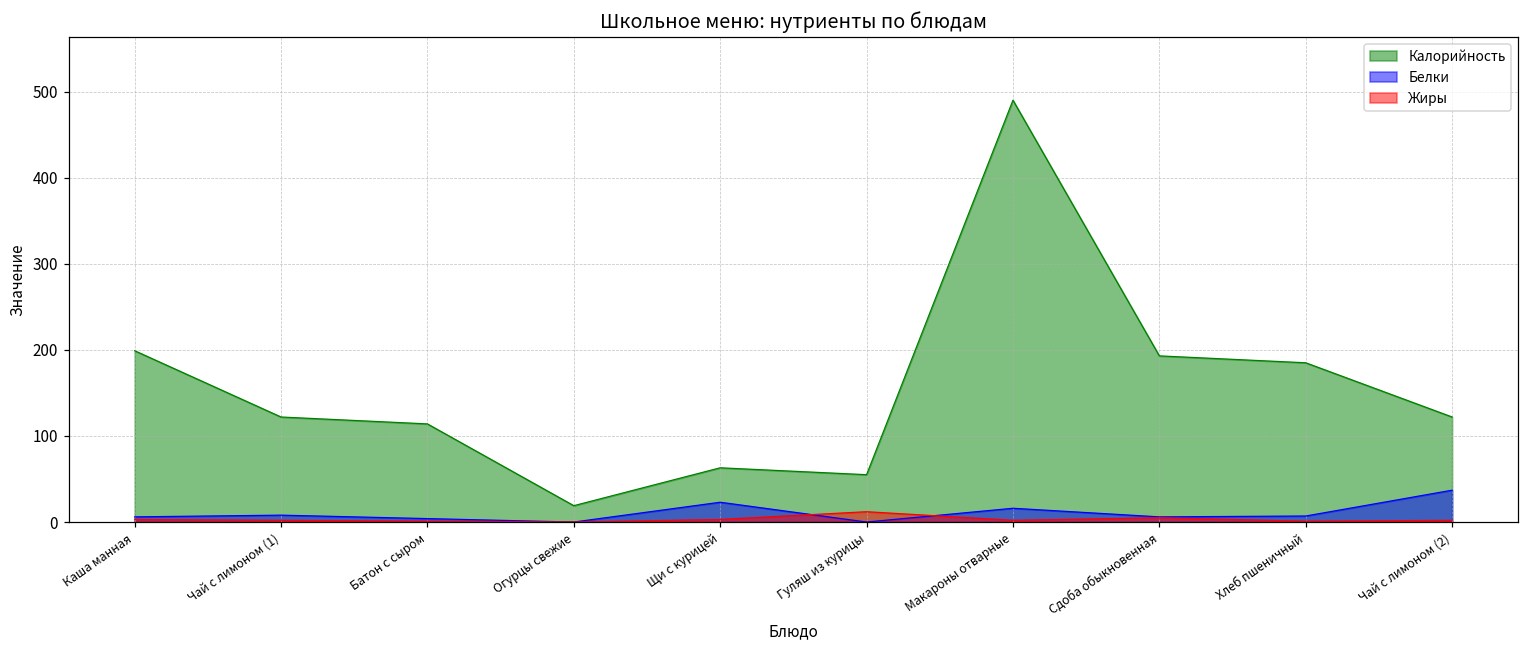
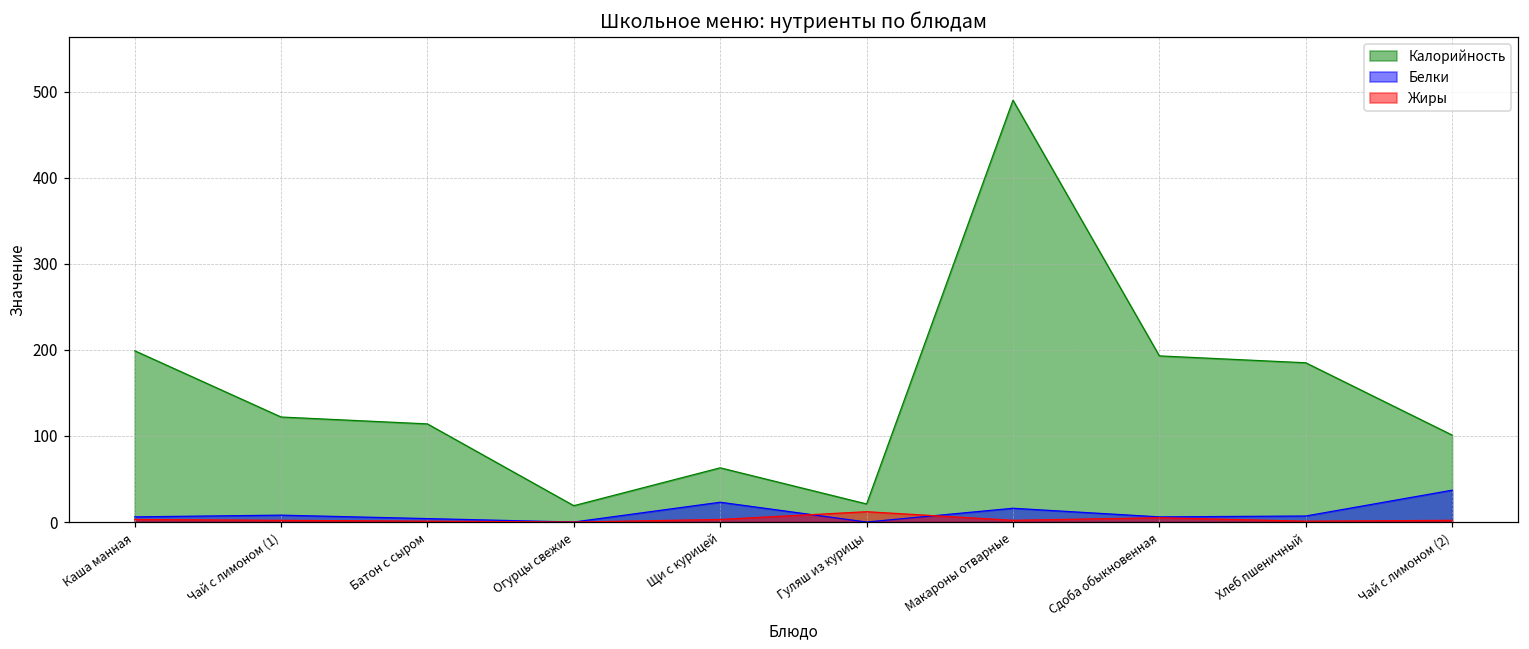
Калорийность, Гуляш из курицы: 60 -> 20
Калорийность, Чай с лимоном (2): 120 -> 100
